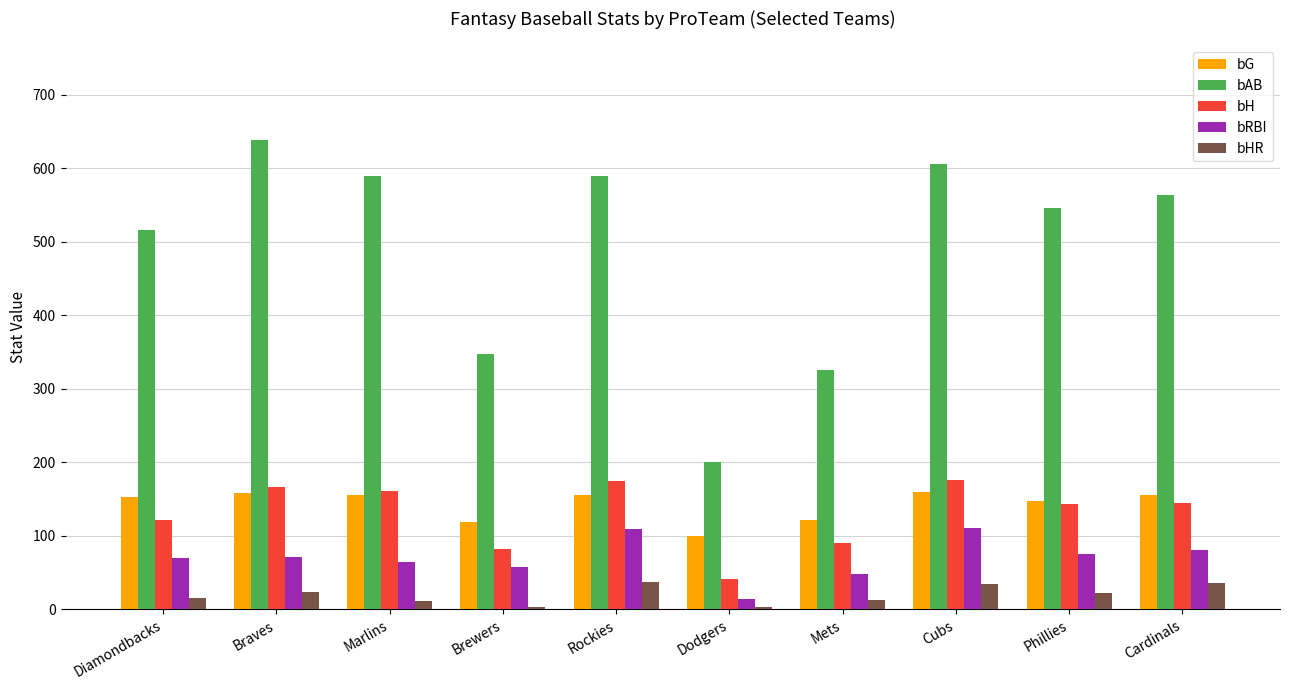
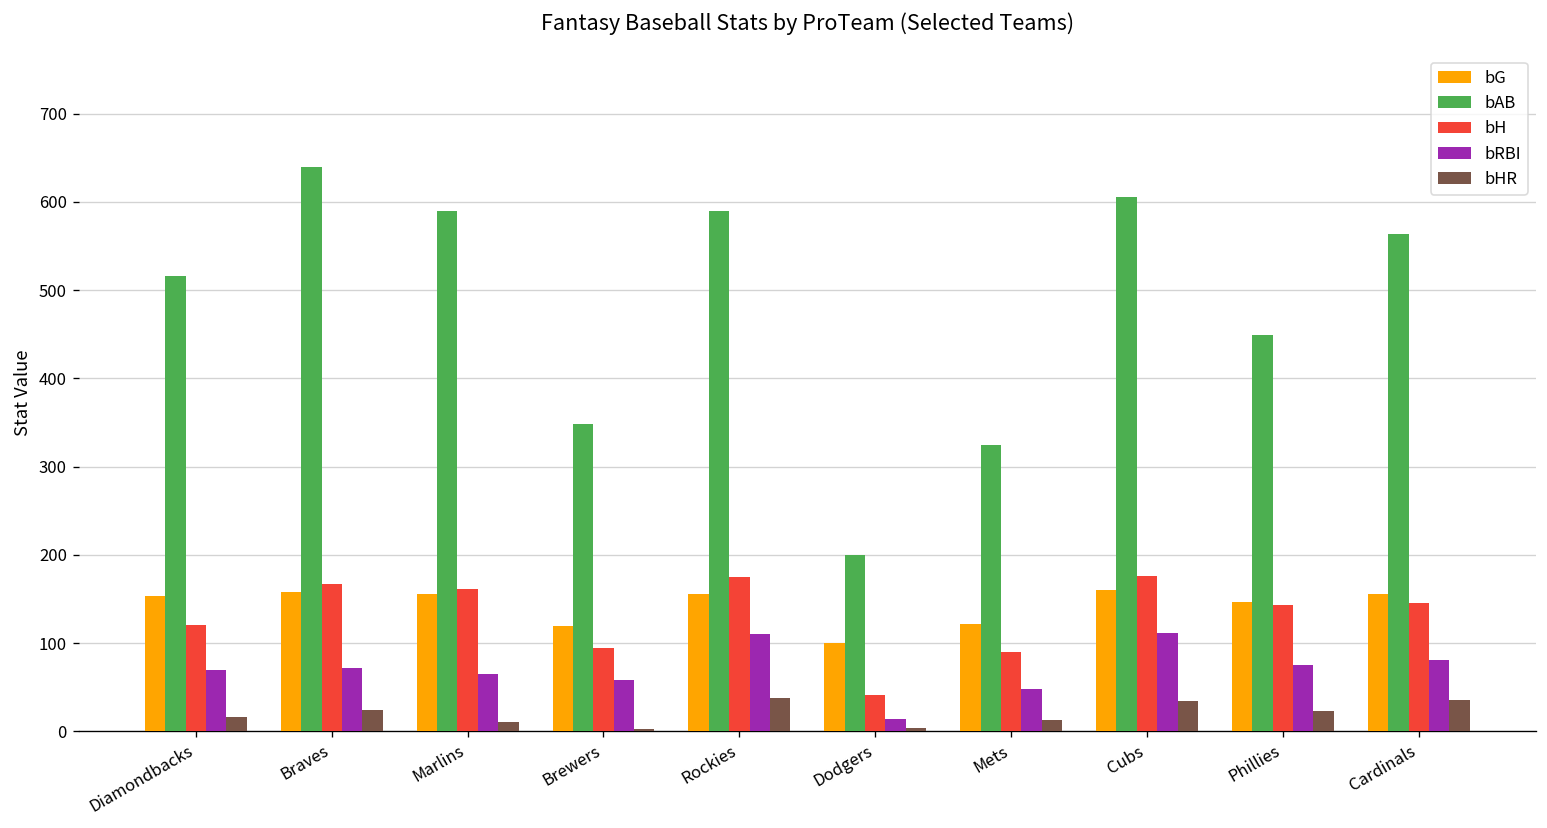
bH, Brewers: 80 -> 90
bAB, Phillies: 550 -> 450
